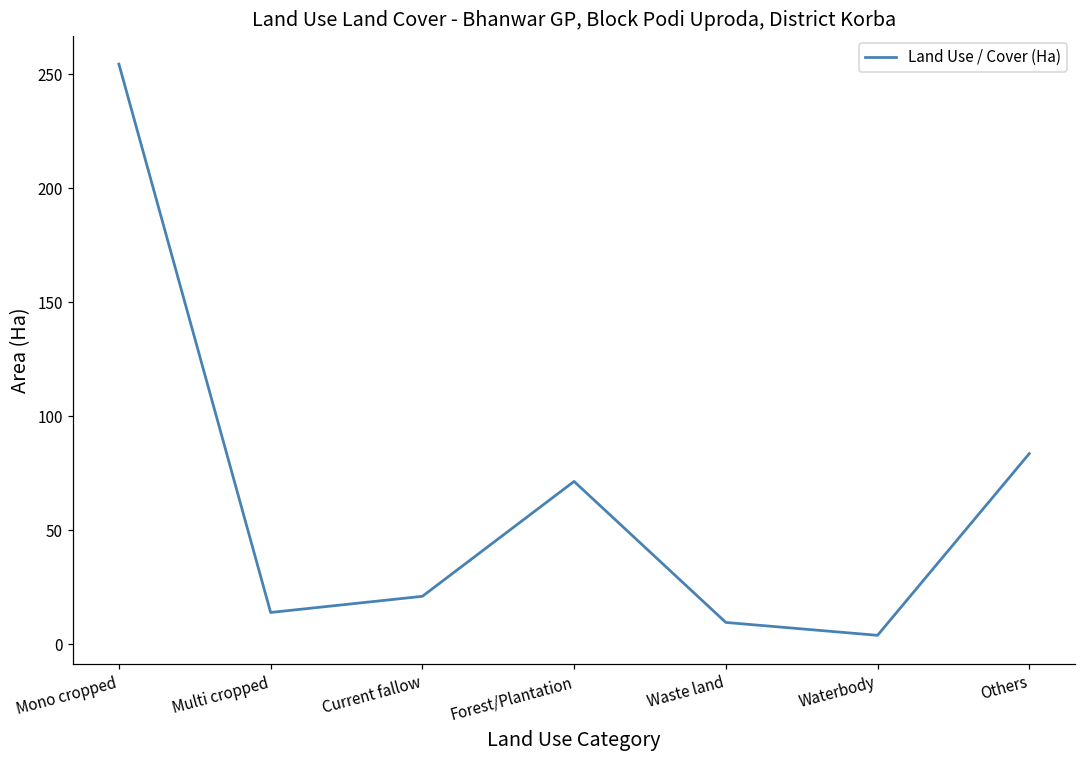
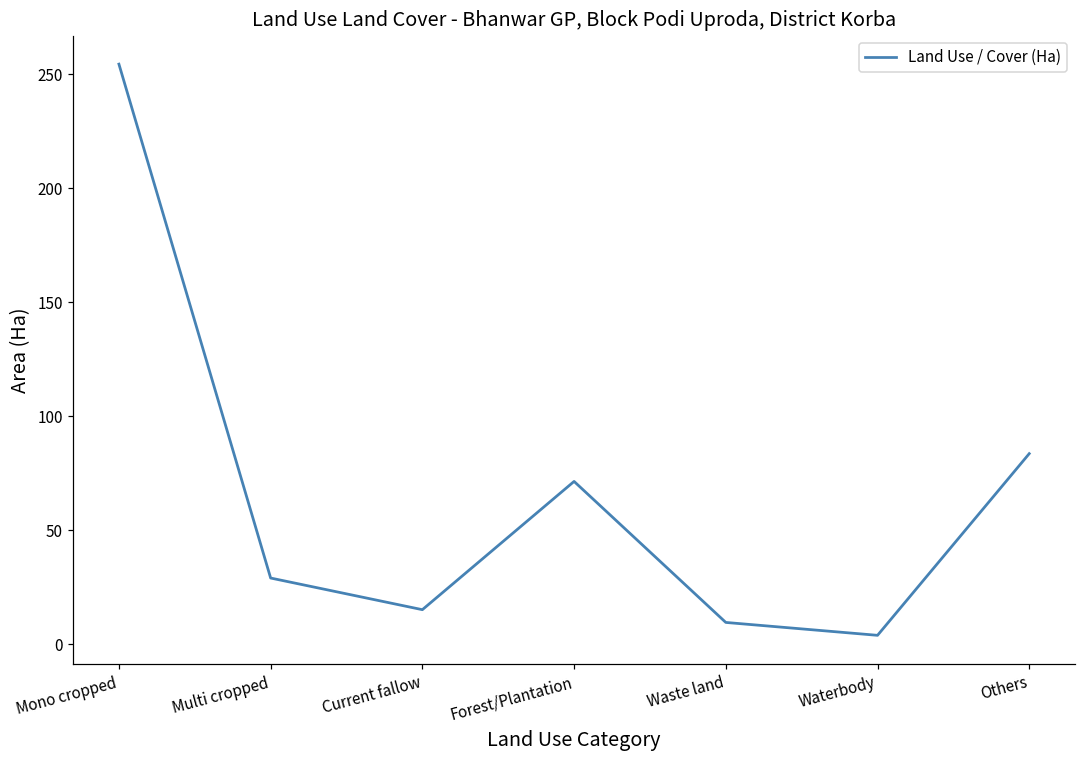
Multi cropped: 14 -> 29
Current fallow: 21 -> 15
